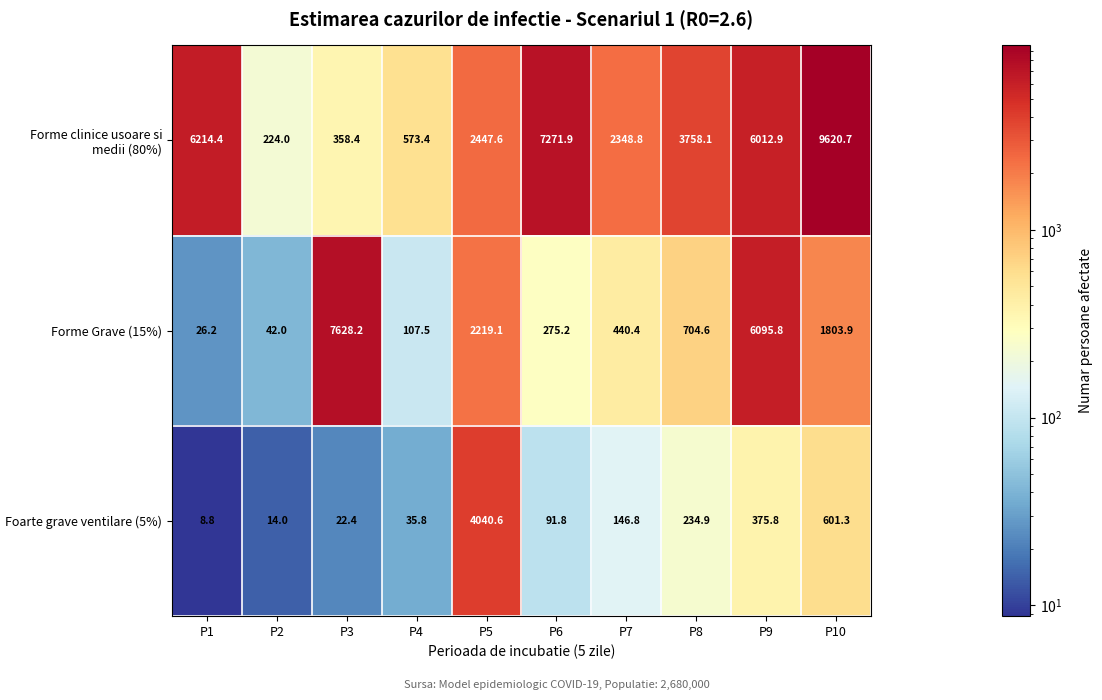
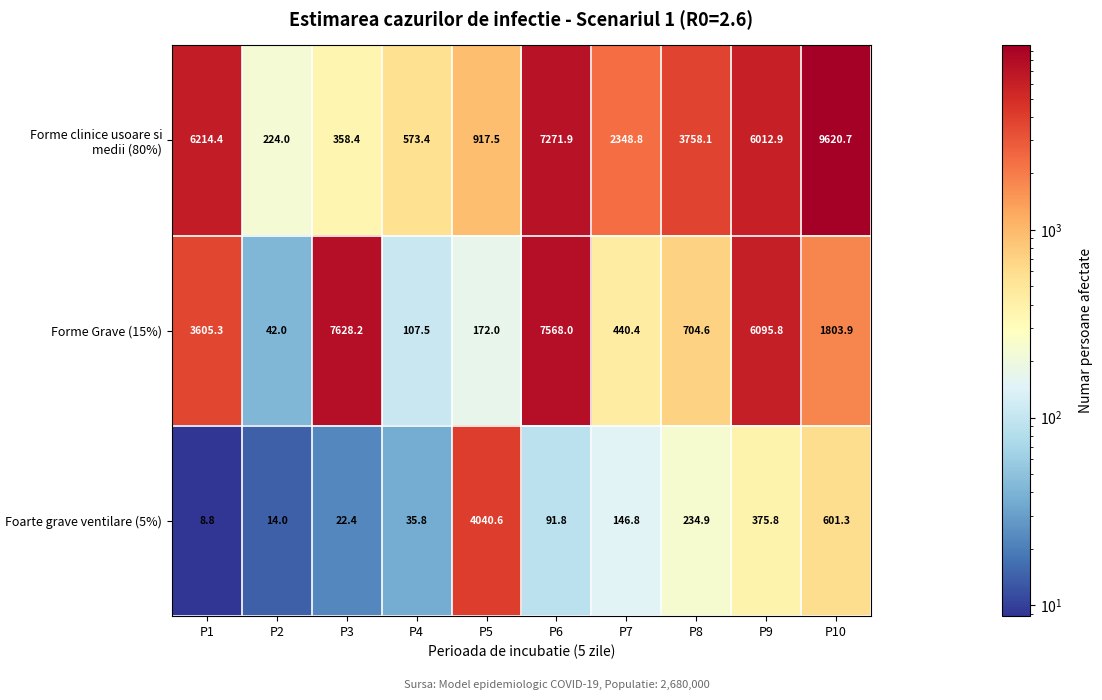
Forme clinice usoare si medii (80%), P5: 2447.6 -> 917.5
Forme Grave (15%), P1: 26.2 -> 3605.3
Forme Grave (15%), P5: 2219.1 -> 172.0
Forme Grave (15%), P6: 275.2 -> 7568.0
